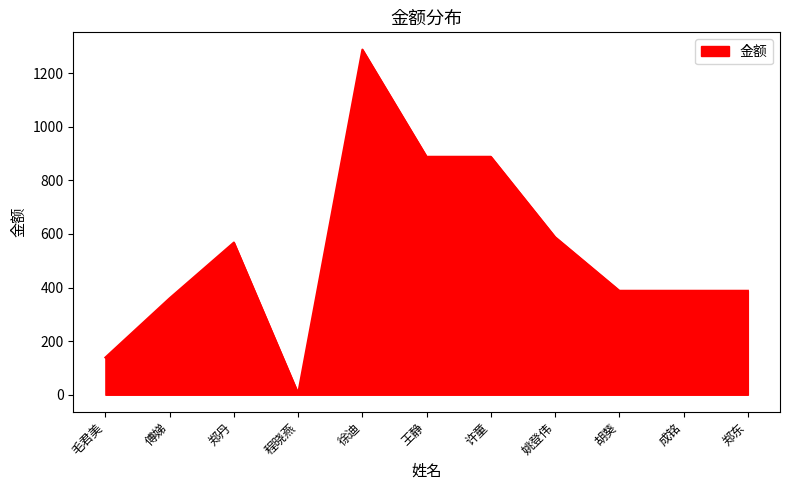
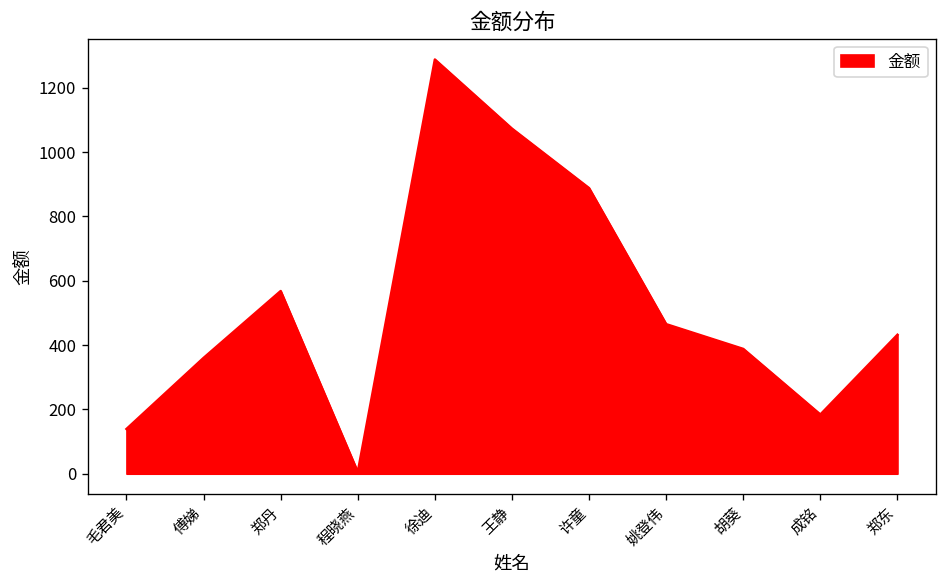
王静: 890 -> 1070
姚登伟: 590 -> 470
成铭: 390 -> 180
郑东: 390 -> 430
